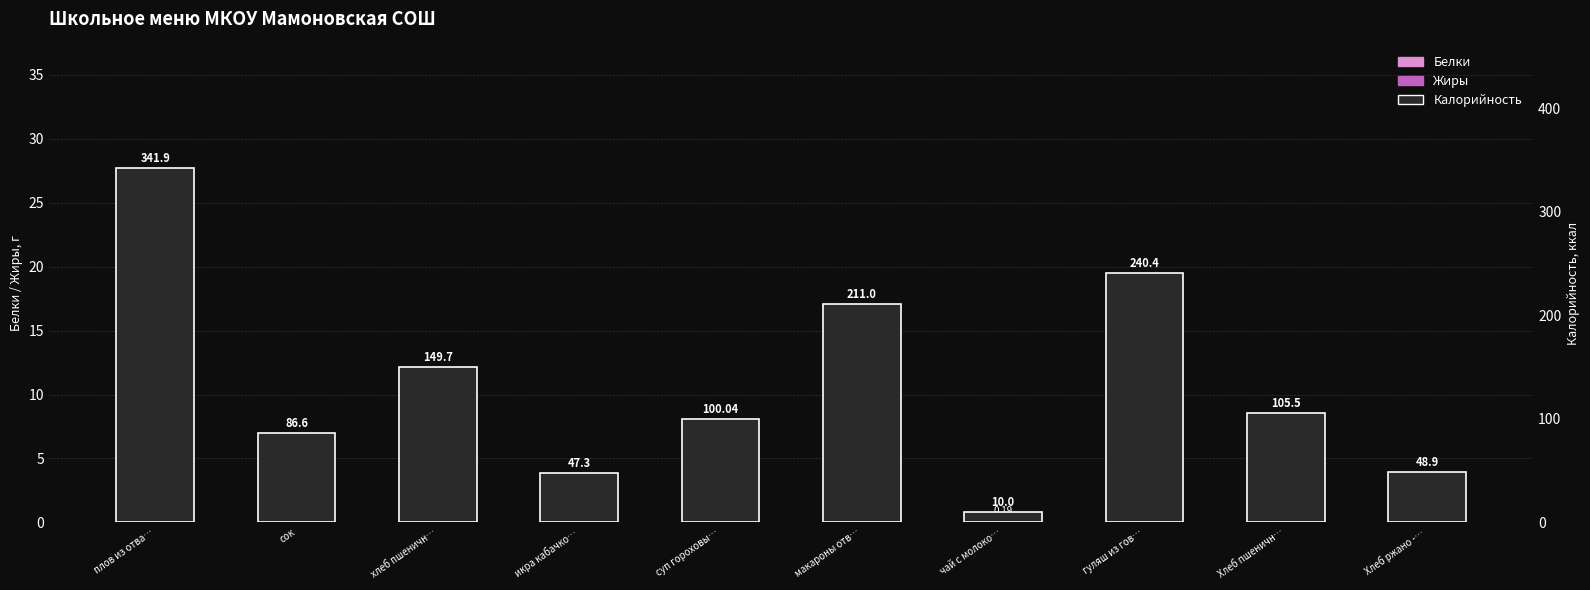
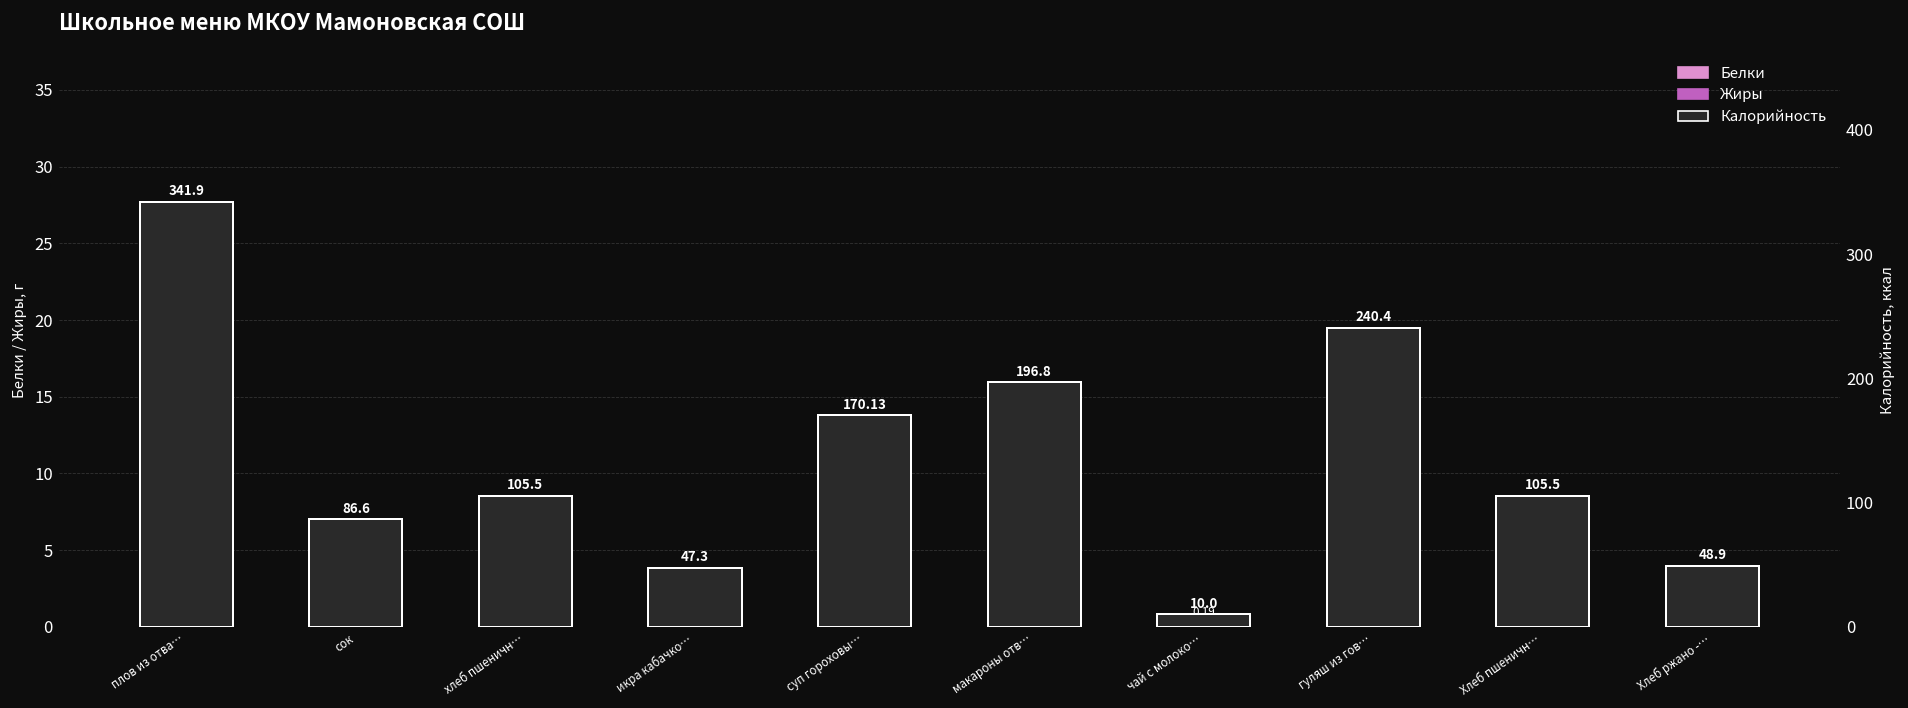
Калорийность, хлеб пшеничн…: 149.7 -> 105.5
Калорийность, суп гороховы…: 100.04 -> 170.13
Калорийность, макароны отв…: 211.0 -> 196.8
